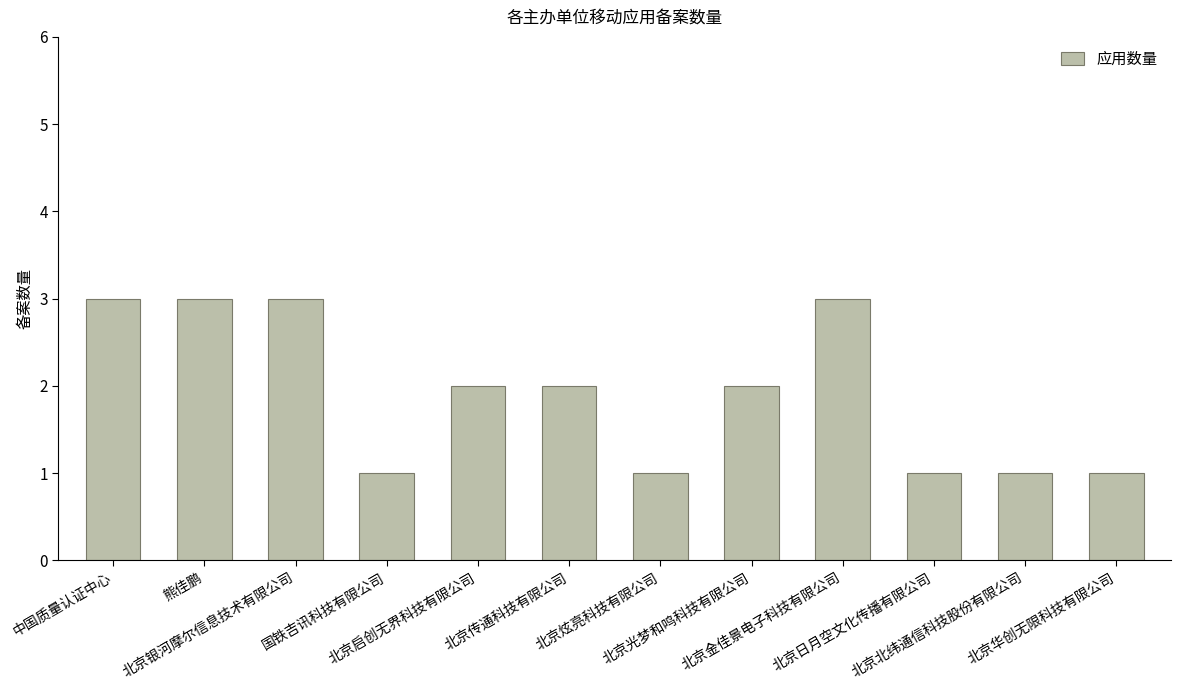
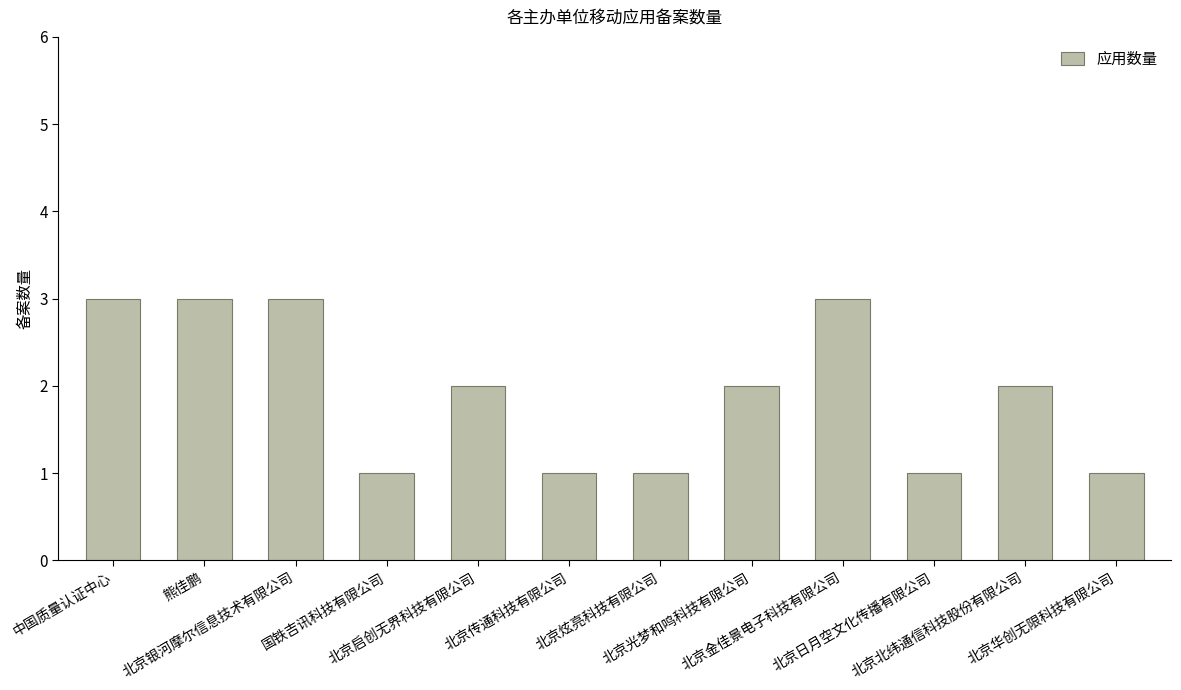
北京传通科技有限公司: 2 -> 1
北京北纬通信科技股份有限公司: 1 -> 2
